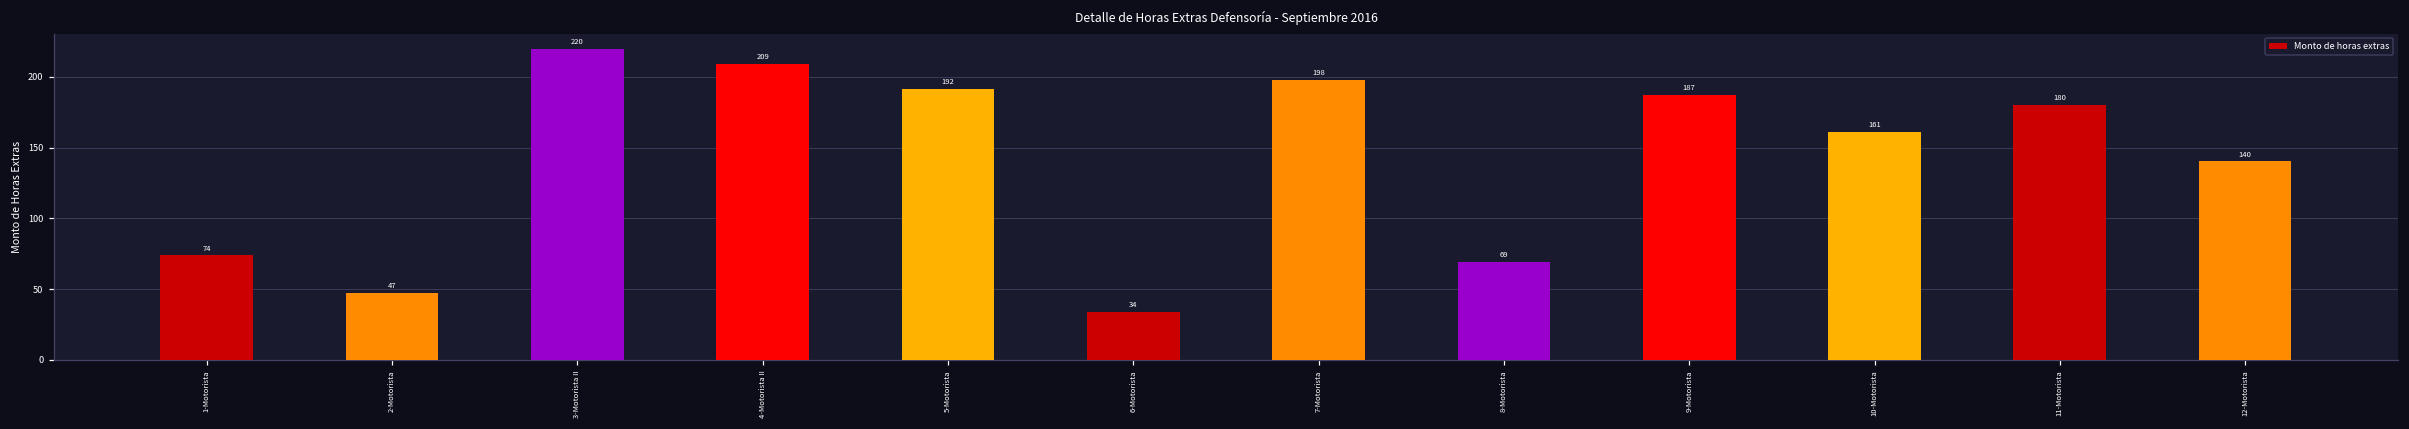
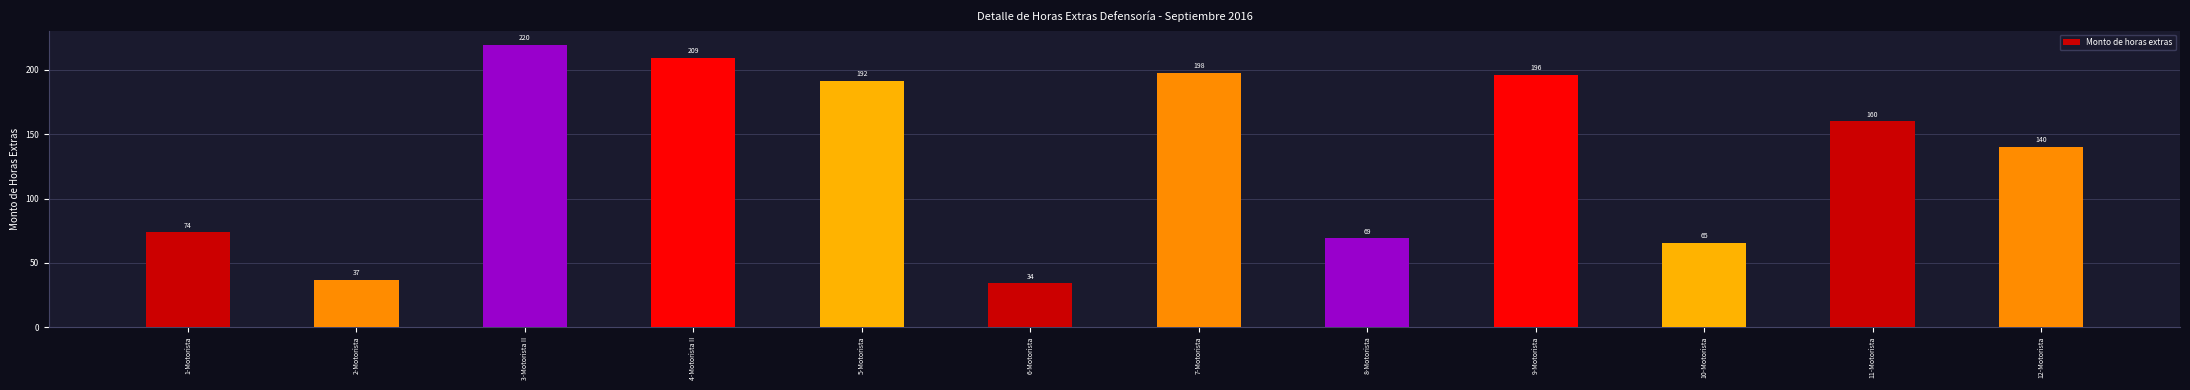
2-Motorista: 47 -> 37
9-Motorista: 187 -> 196
10-Motorista: 161 -> 65
11-Motorista: 180 -> 160
